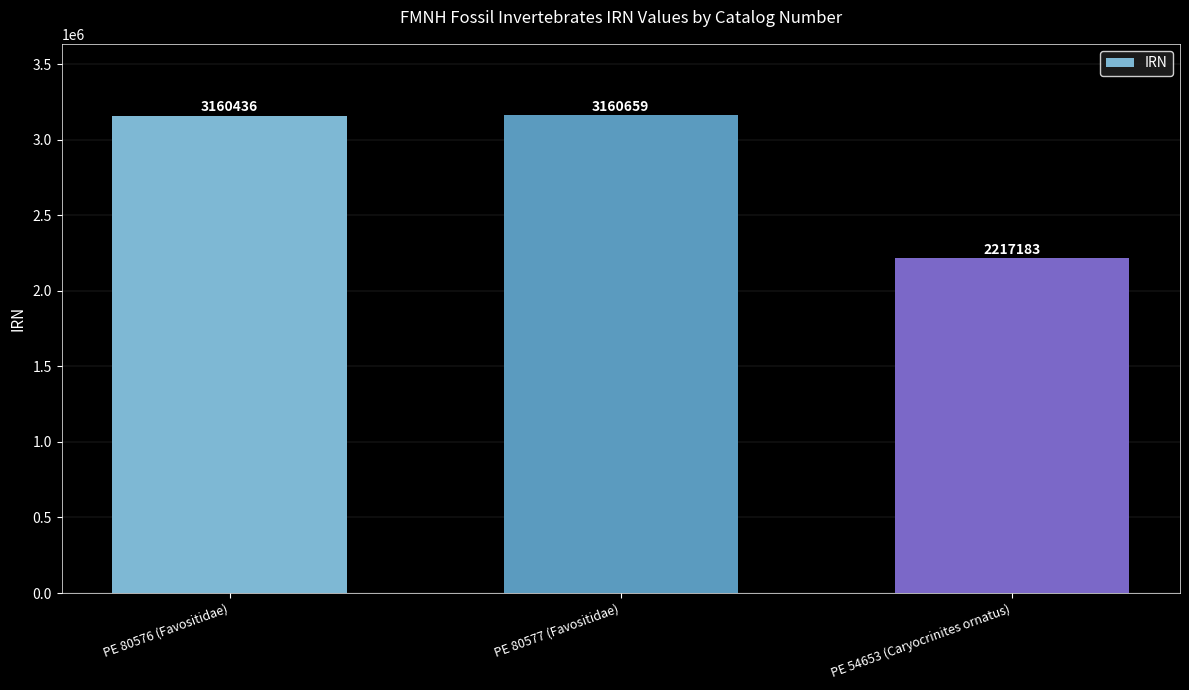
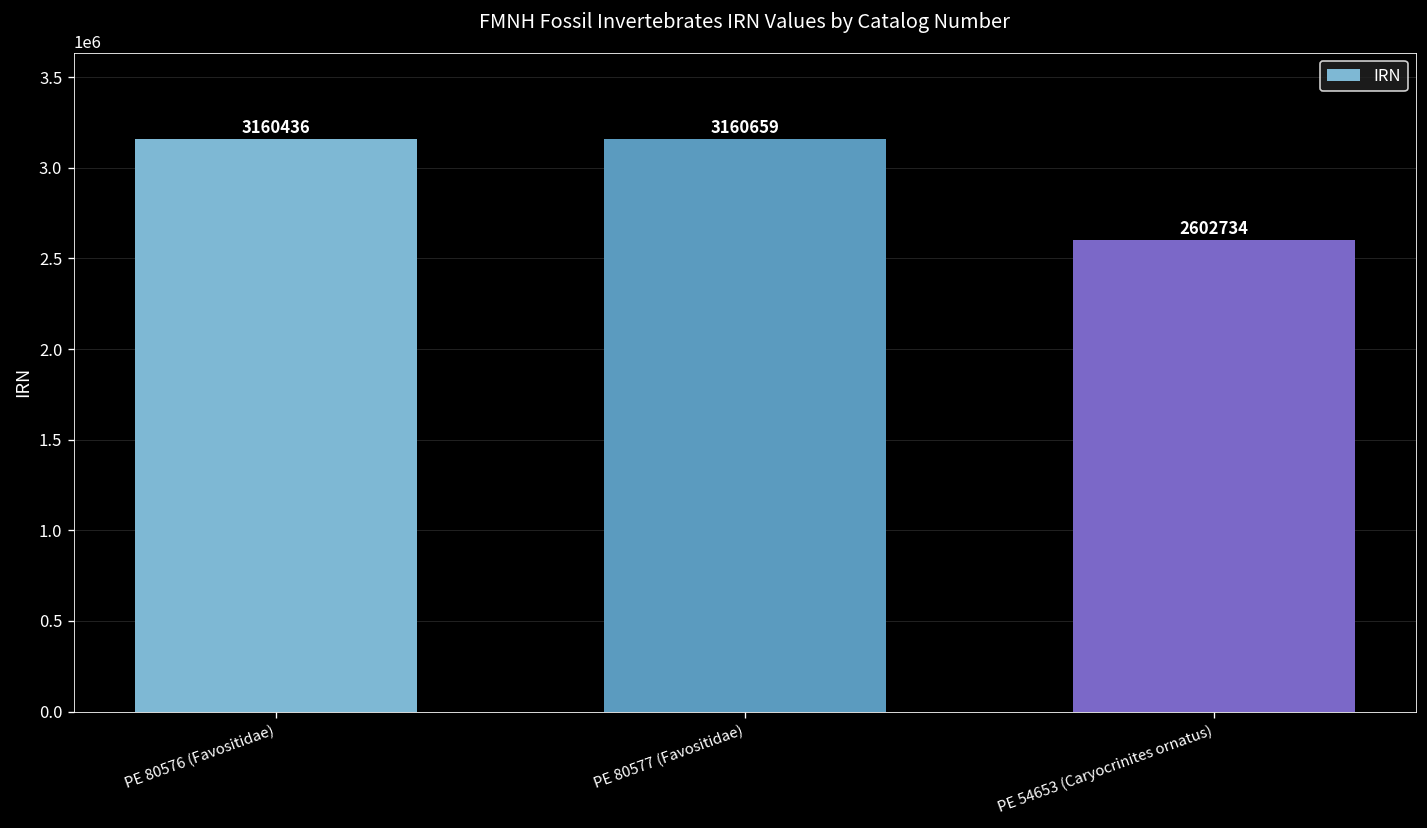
PE 54653 (Caryocrinites ornatus): 2217183 -> 2602734
